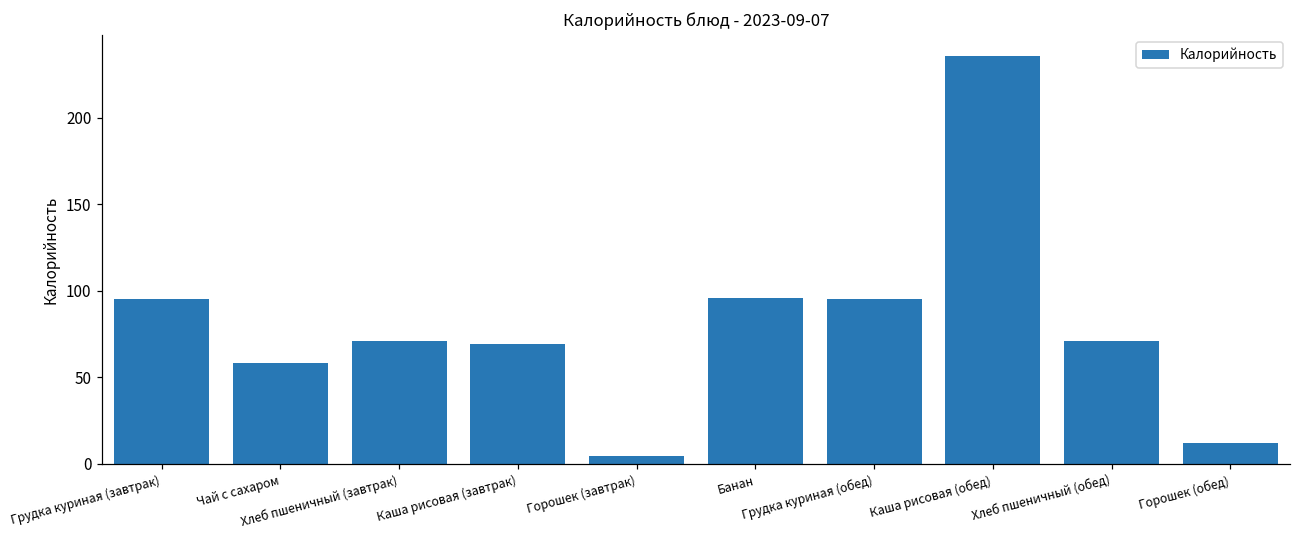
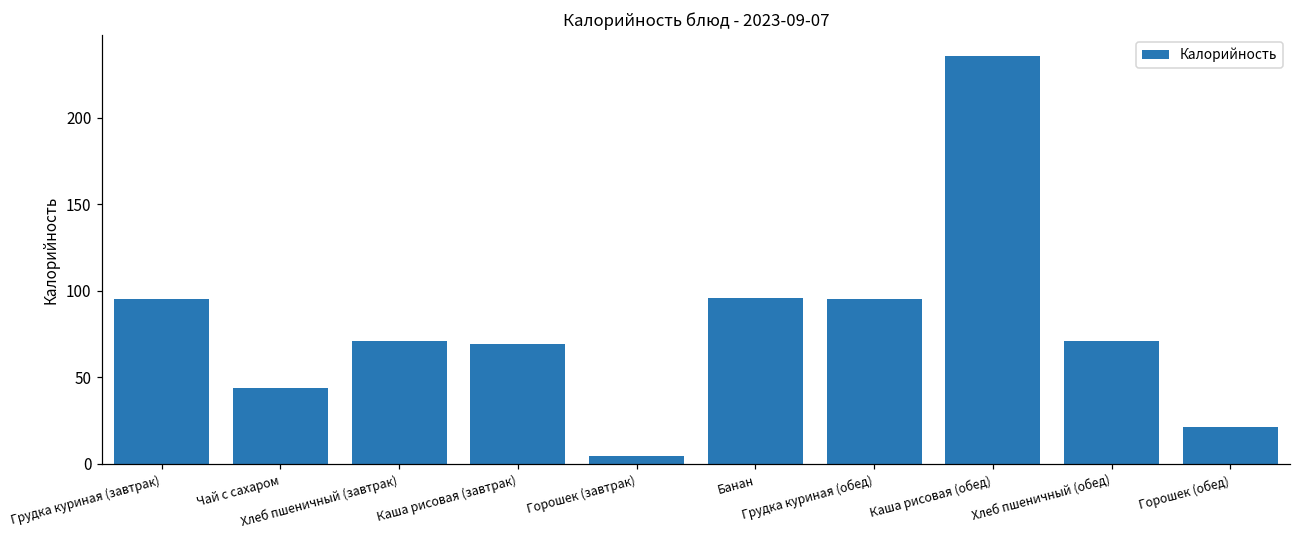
Чай с сахаром: 58 -> 44
Горошек (обед): 12 -> 21
